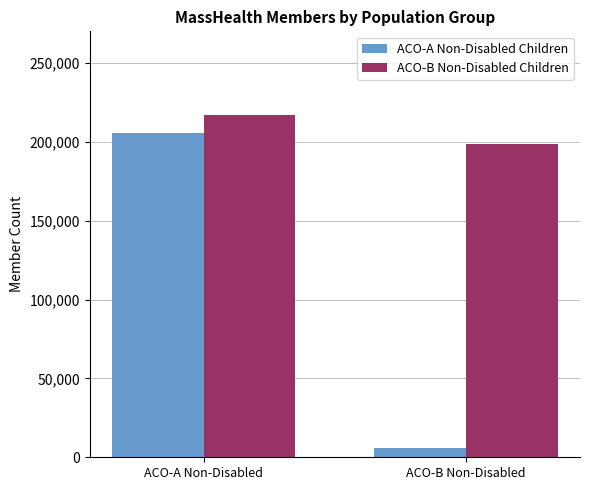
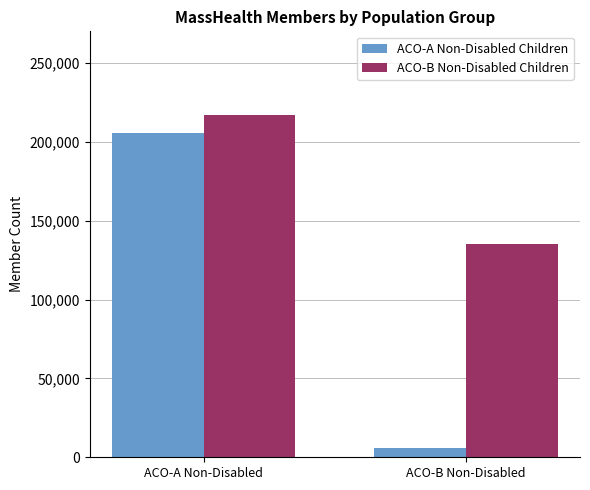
ACO-B Non-Disabled Children, ACO-B Non-Disabled: 198,000 -> 135,000
